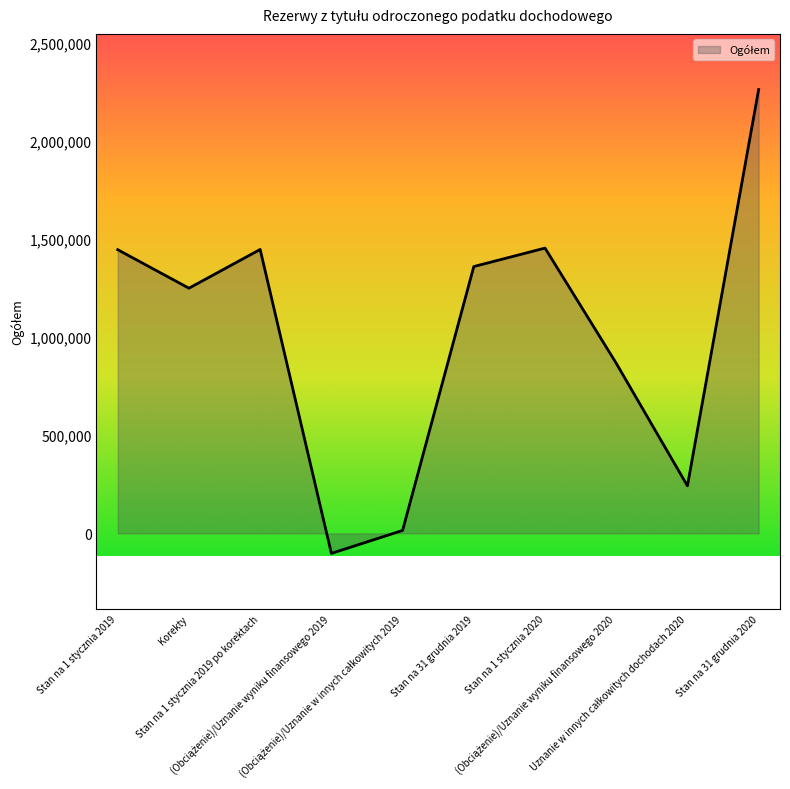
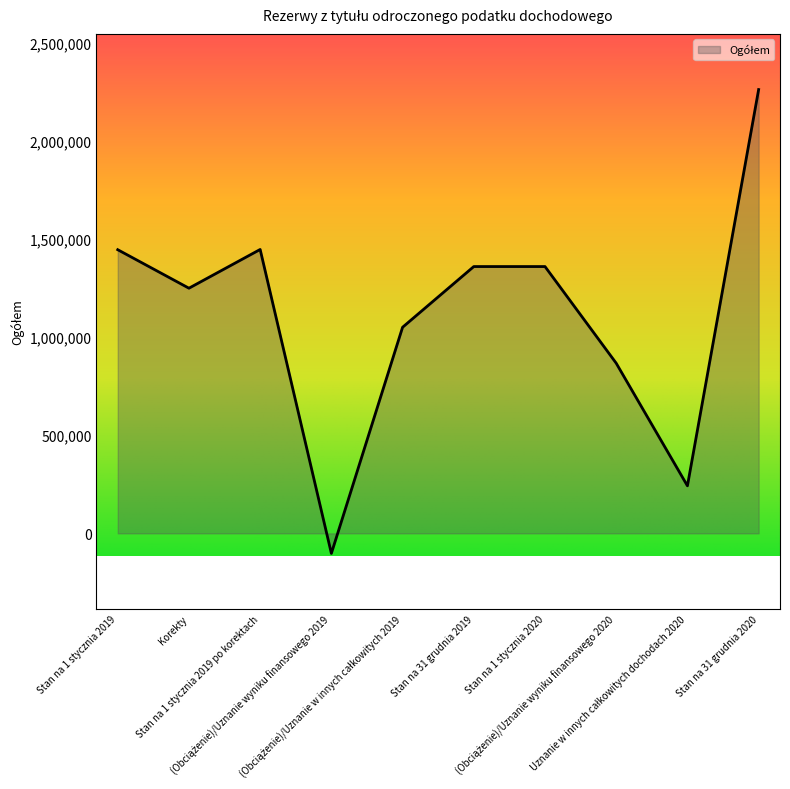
Ogółem, (Obciążenie)/Uznanie w innych całkowitych 2019: 10,000 -> 1,050,000
Ogółem, Stan na 1 stycznia 2020: 1,450,000 -> 1,360,000
